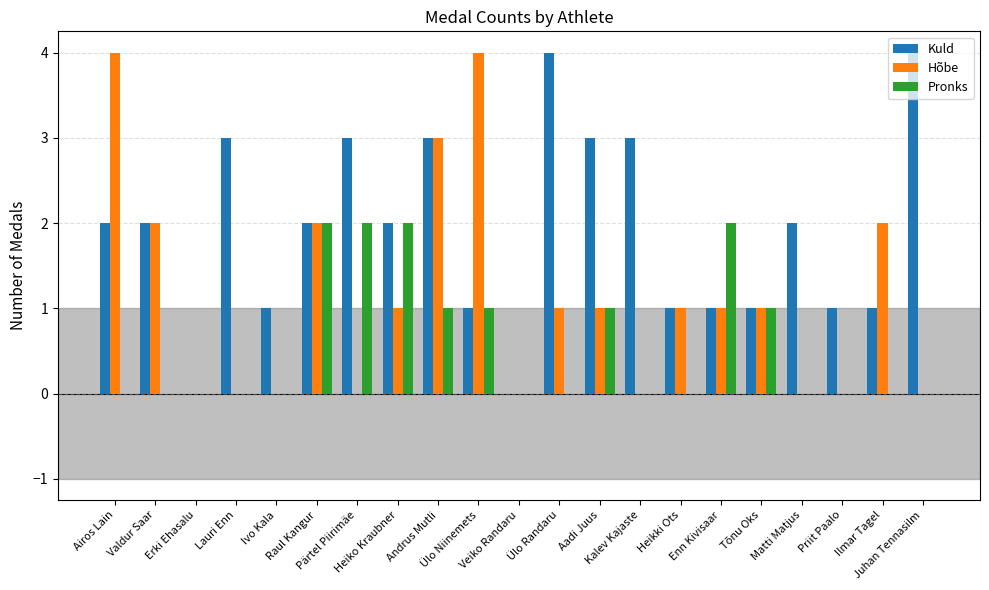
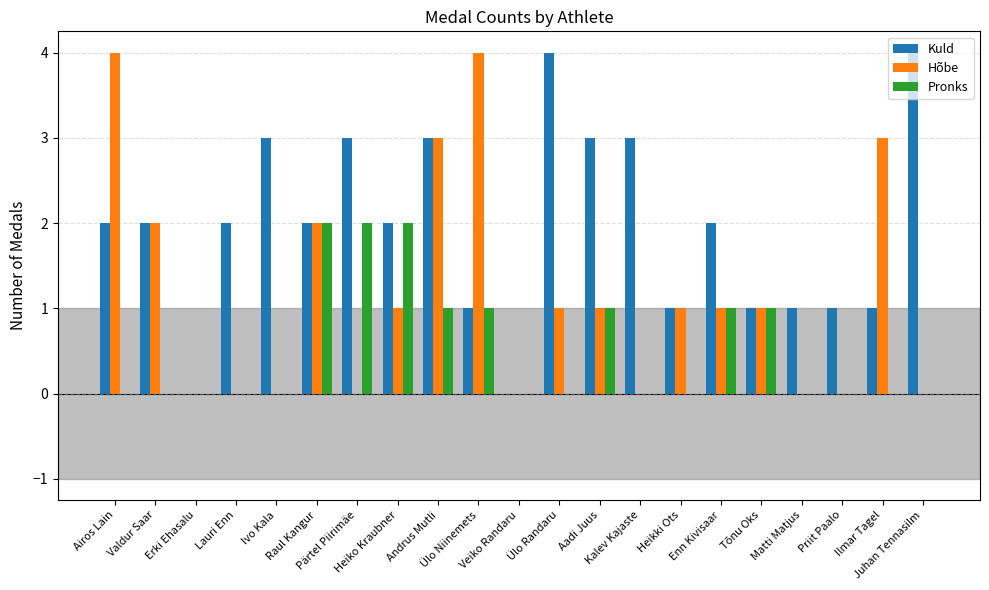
Kuld, Lauri Enn: 3 -> 2
Kuld, Ivo Kala: 1 -> 3
Kuld, Enn Kivisaar: 1 -> 2
Pronks, Enn Kivisaar: 2 -> 1
Kuld, Matti Matjus: 2 -> 1
Hõbe, Ilmar Tagel: 2 -> 3
